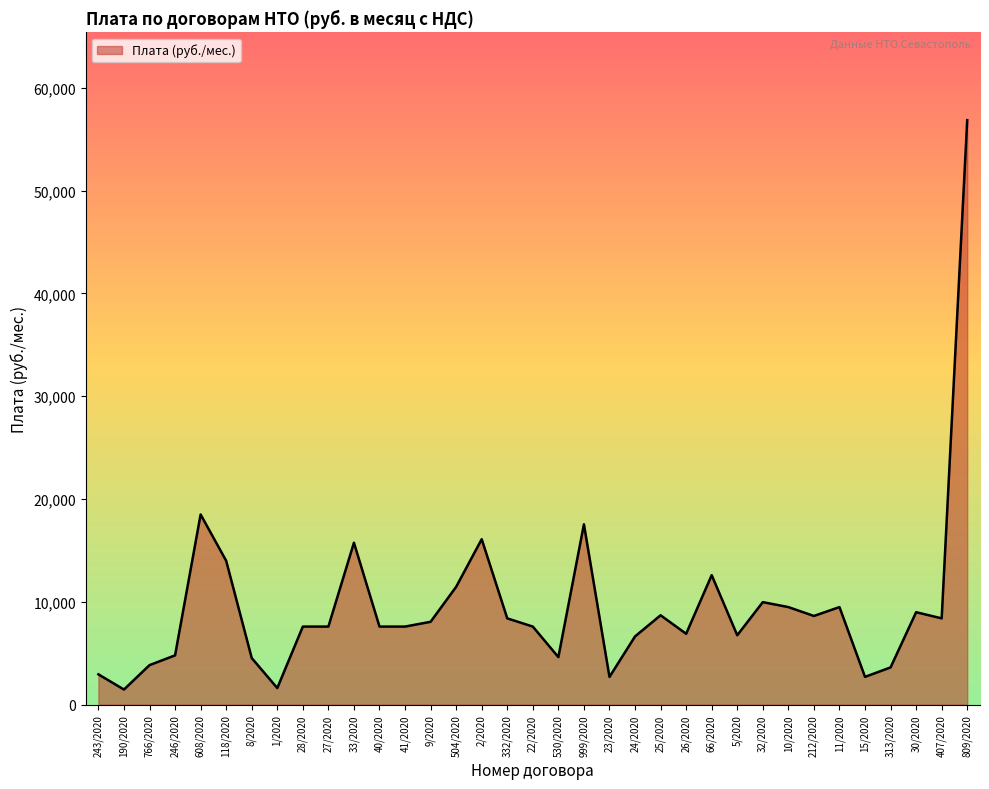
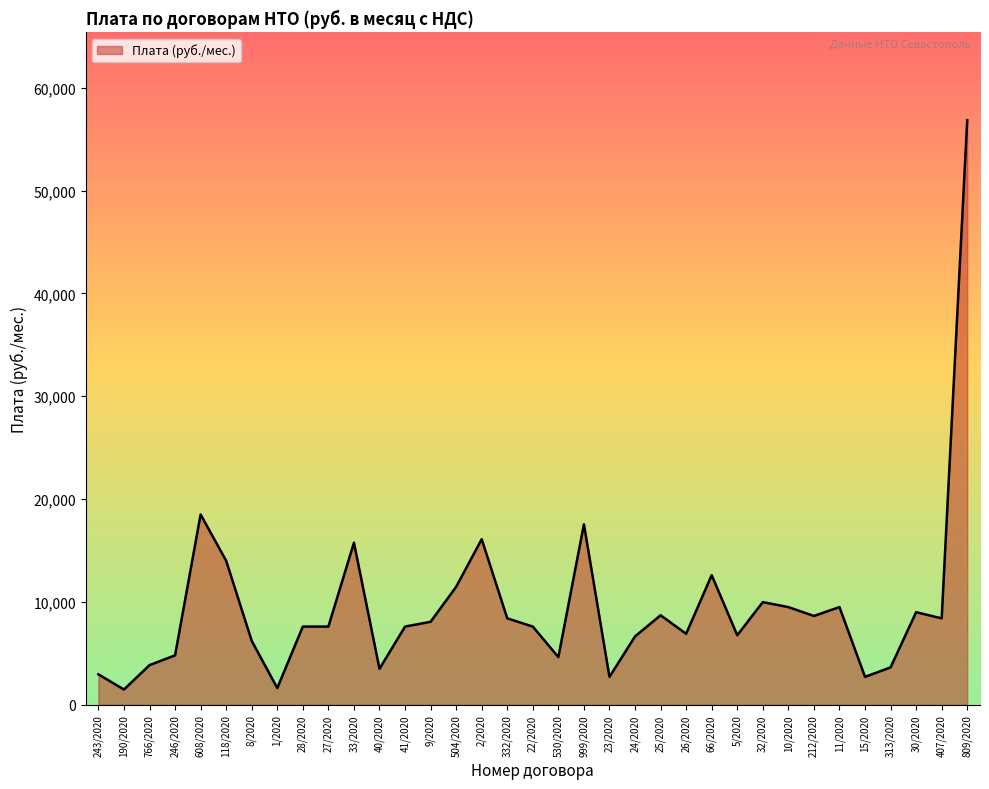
8/2020: 4,500 -> 6,200
40/2020: 7,600 -> 3,500
